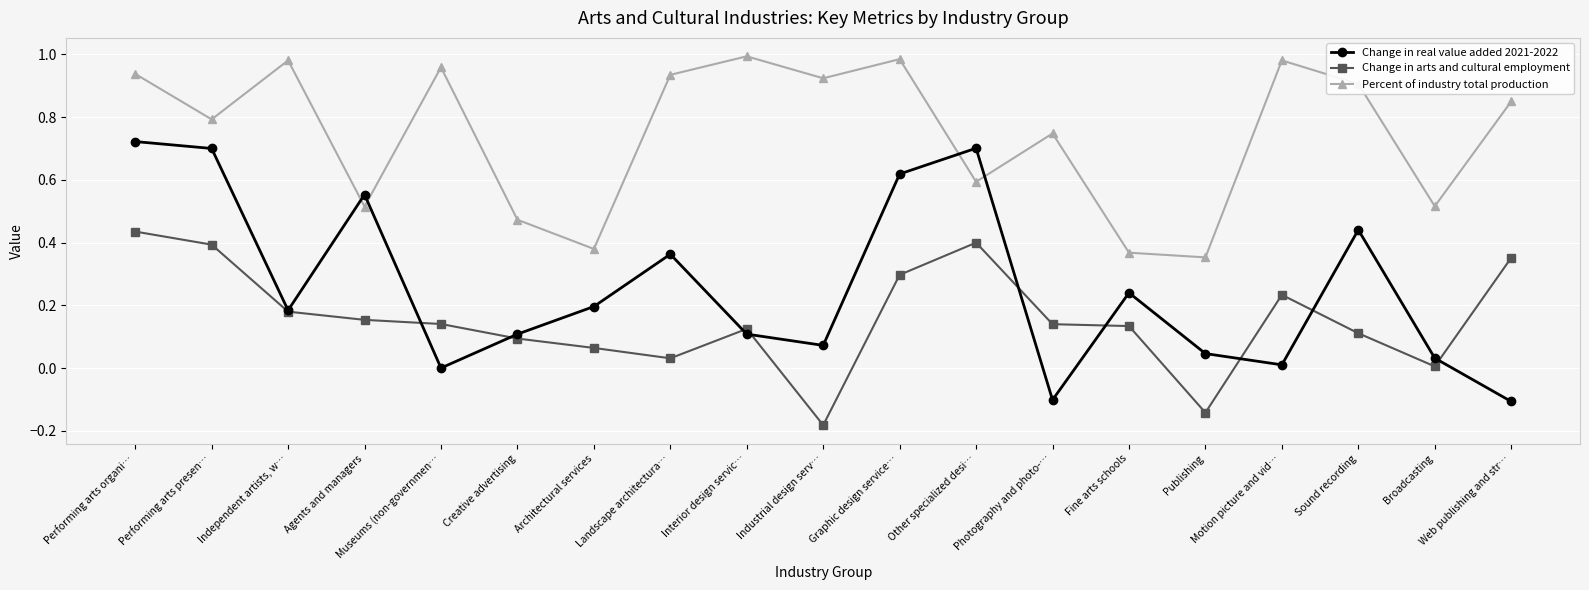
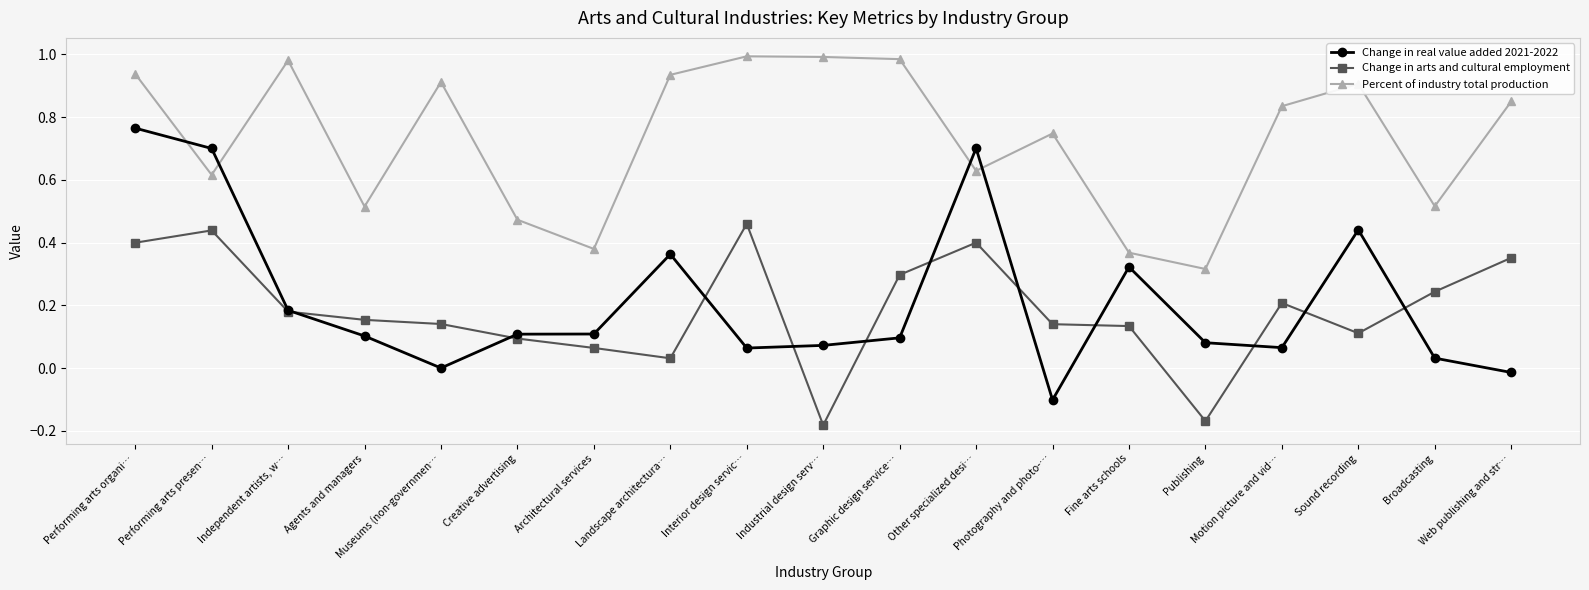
Change in real value added 2021-2022, Performing arts organi…: 0.72 -> 0.77
Change in arts and cultural employment, Performing arts organi…: 0.44 -> 0.40
Change in arts and cultural employment, Performing arts presen…: 0.39 -> 0.44
Percent of industry total production, Performing arts presen…: 0.79 -> 0.62
Change in real value added 2021-2022, Agents and managers: 0.55 -> 0.10
Percent of industry total production, Museums (non-governmen…: 0.96 -> 0.91
Change in real value added 2021-2022, Architectural services: 0.20 -> 0.11
Change in real value added 2021-2022, Interior design servic…: 0.11 -> 0.06
Change in arts and cultural employment, Interior design servic…: 0.13 -> 0.46
Percent of industry total production, Industrial design serv…: 0.92 -> 0.99
Change in real value added 2021-2022, Graphic design service…: 0.62 -> 0.10
Percent of industry total production, Other specialized desi…: 0.59 -> 0.63
Change in real value added 2021-2022, Fine arts schools: 0.24 -> 0.32
Change in real value added 2021-2022, Publishing: 0.05 -> 0.08
Change in arts and cultural employment, Publishing: -0.14 -> -0.17
Percent of industry total production, Publishing: 0.35 -> 0.32
Change in real value added 2021-2022, Motion picture and vid…: 0.01 -> 0.07
Change in arts and cultural employment, Motion picture and vid…: 0.23 -> 0.21
Percent of industry total production, Motion picture and vid…: 0.98 -> 0.84
Change in arts and cultural employment, Broadcasting: 0.01 -> 0.24
Change in real value added 2021-2022, Web publishing and str…: -0.11 -> -0.01
